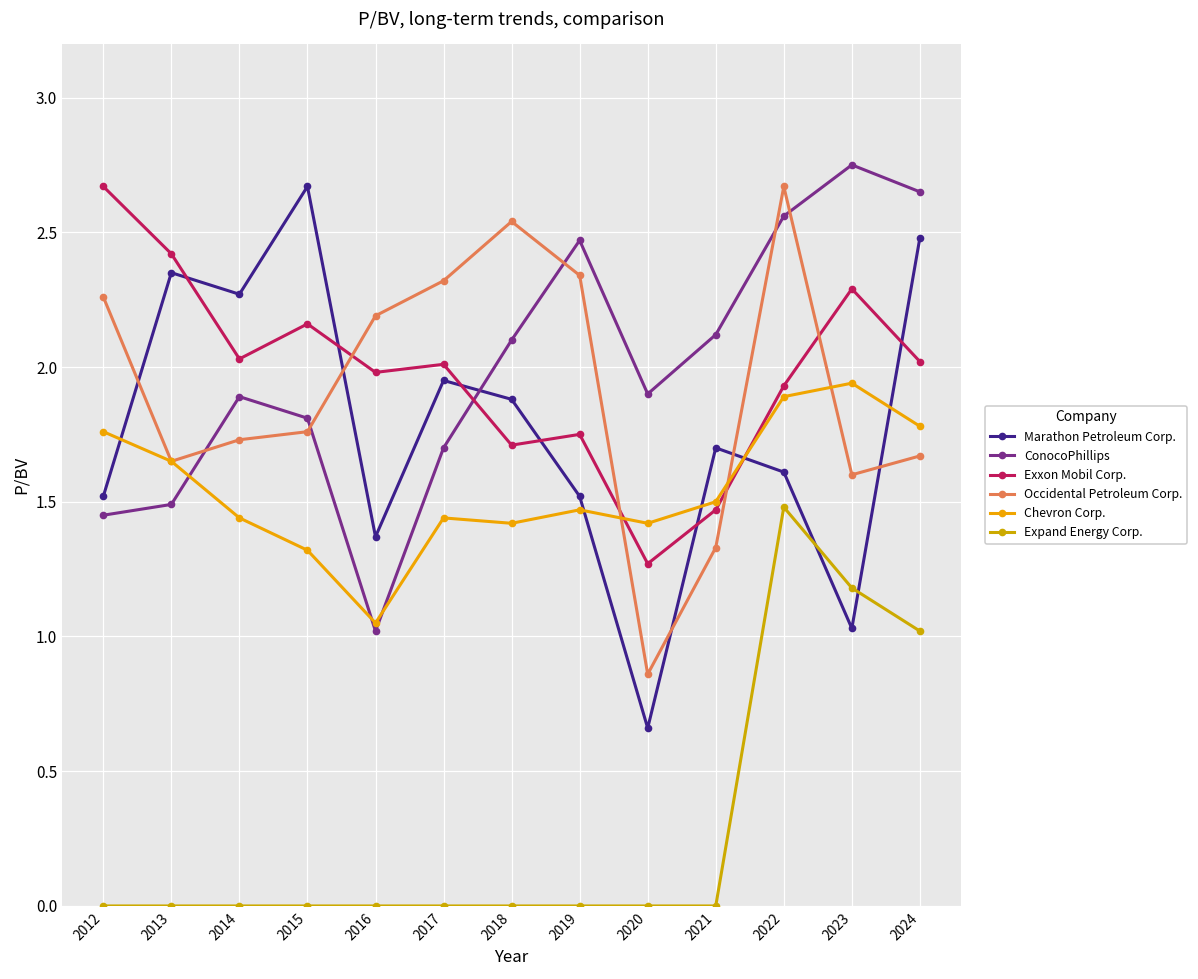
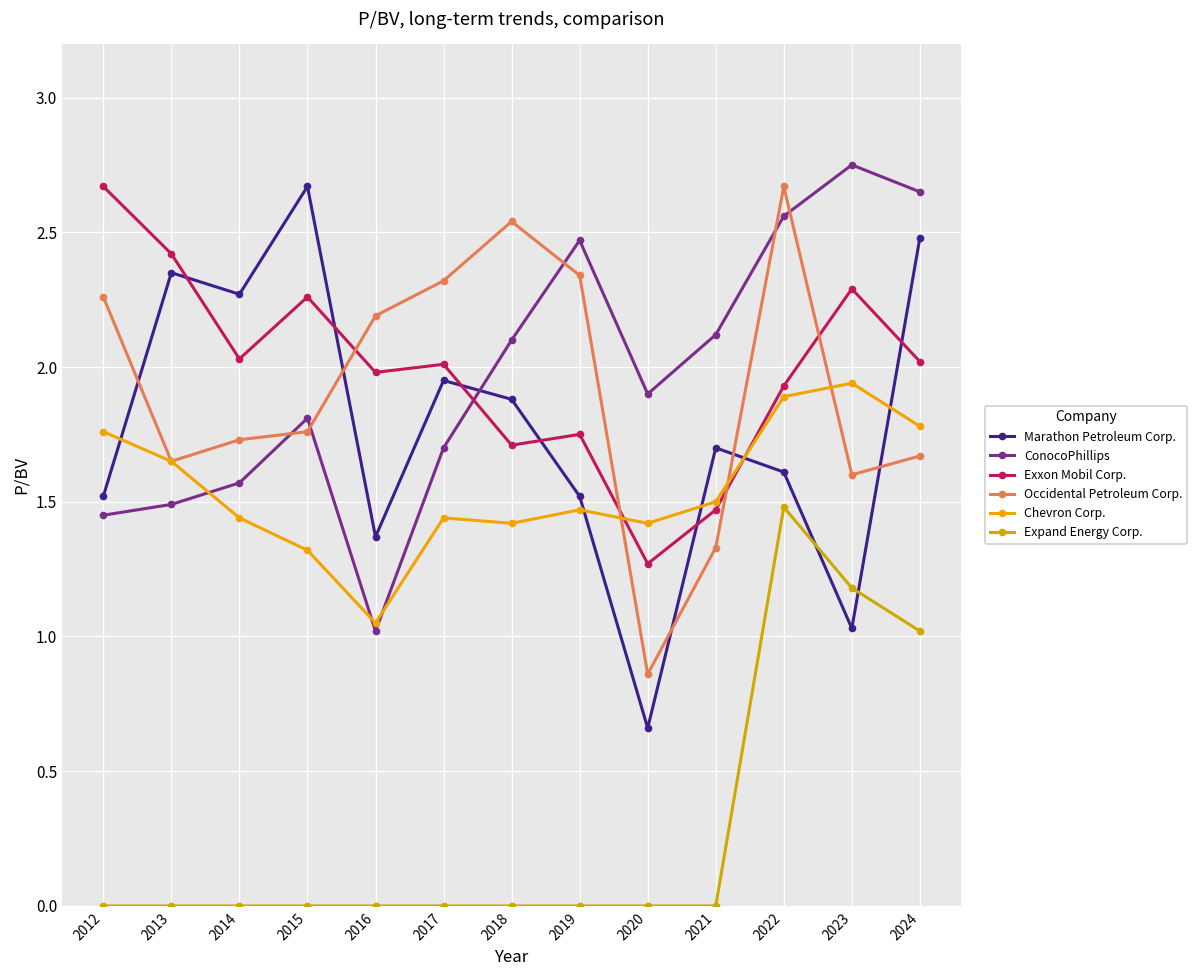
ConocoPhillips, 2014: 1.89 -> 1.57
Exxon Mobil Corp., 2015: 2.16 -> 2.26
